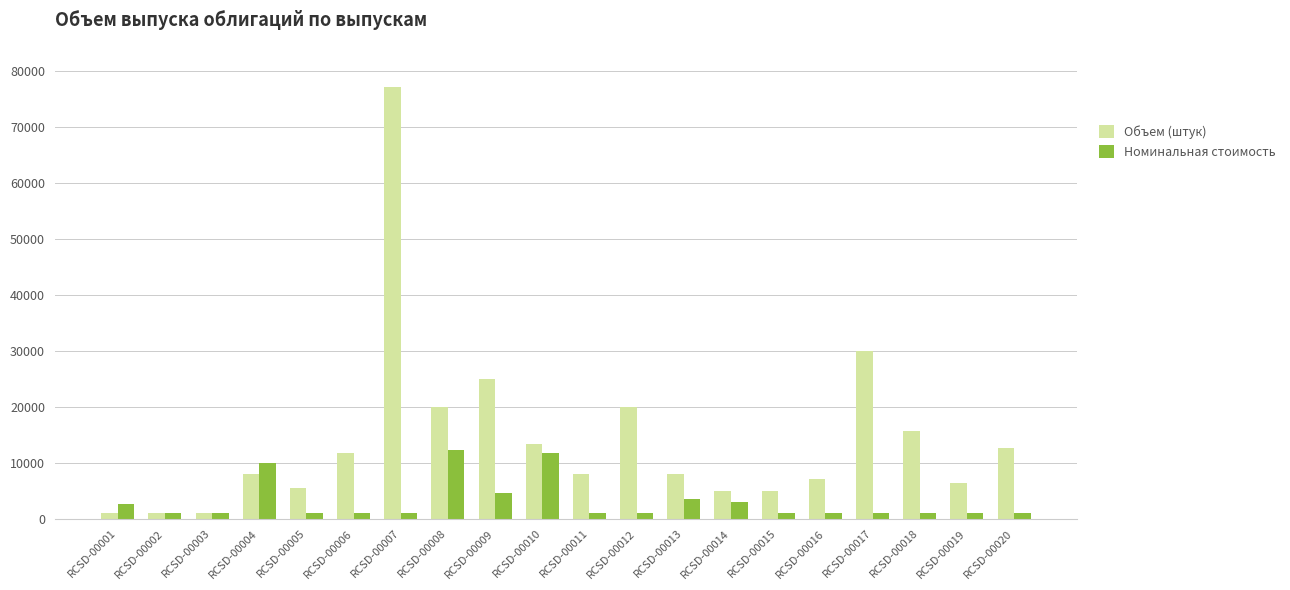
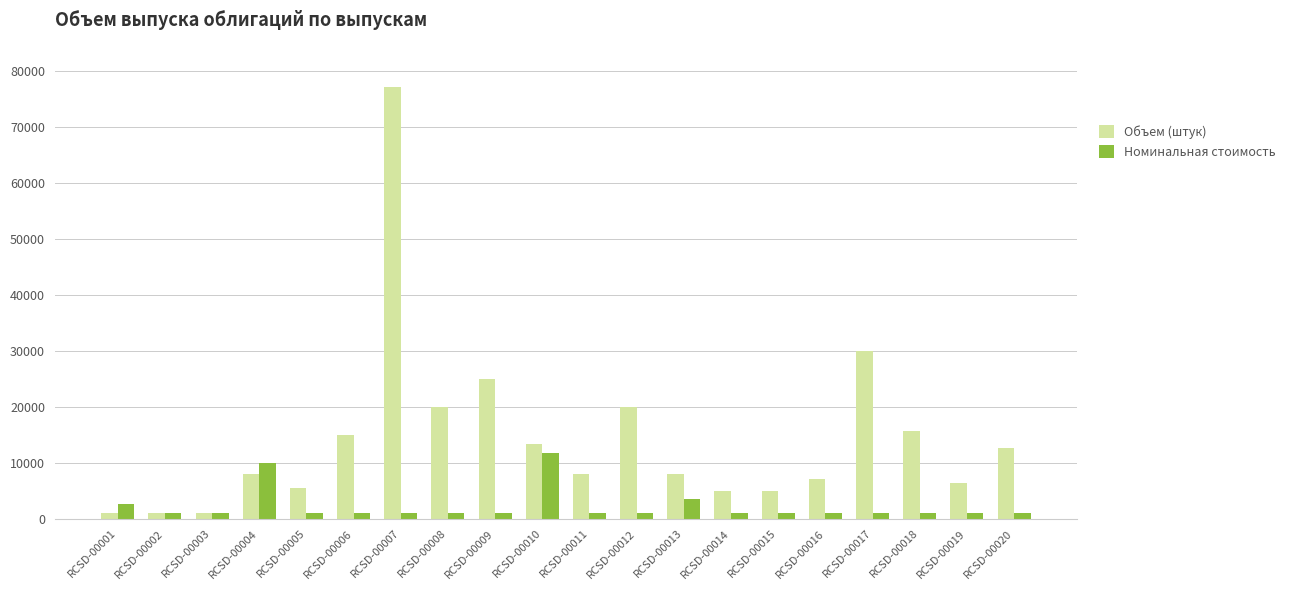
Объем (штук), RCSD-00006: 12000 -> 15000
Номинальная стоимость, RCSD-00008: 12000 -> 1000
Номинальная стоимость, RCSD-00009: 5000 -> 1000
Номинальная стоимость, RCSD-00014: 3000 -> 1000
